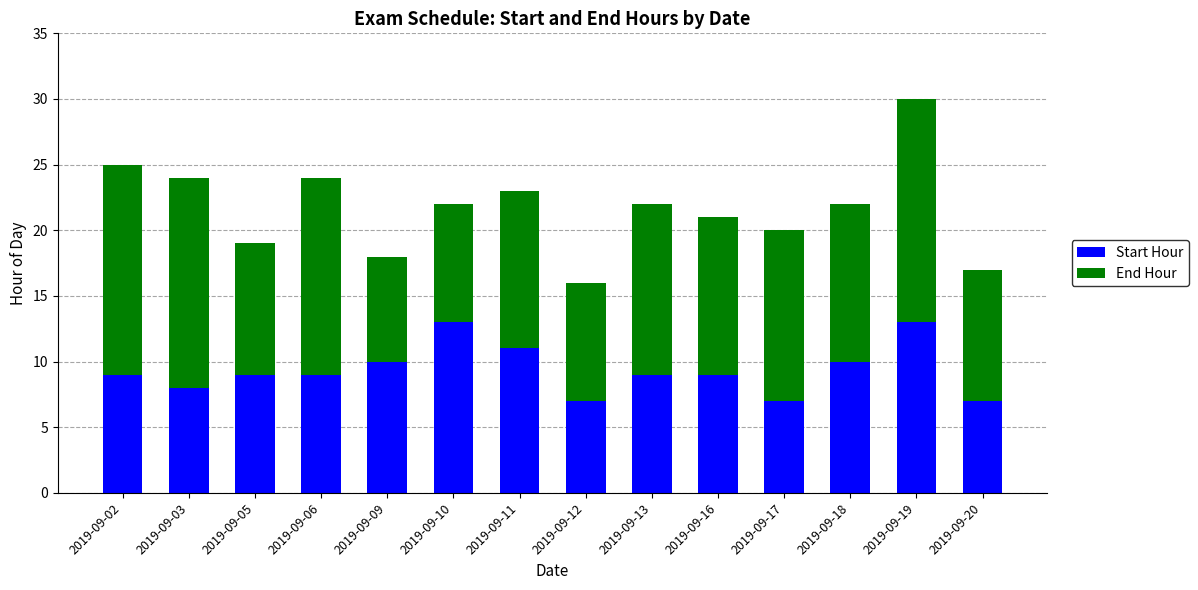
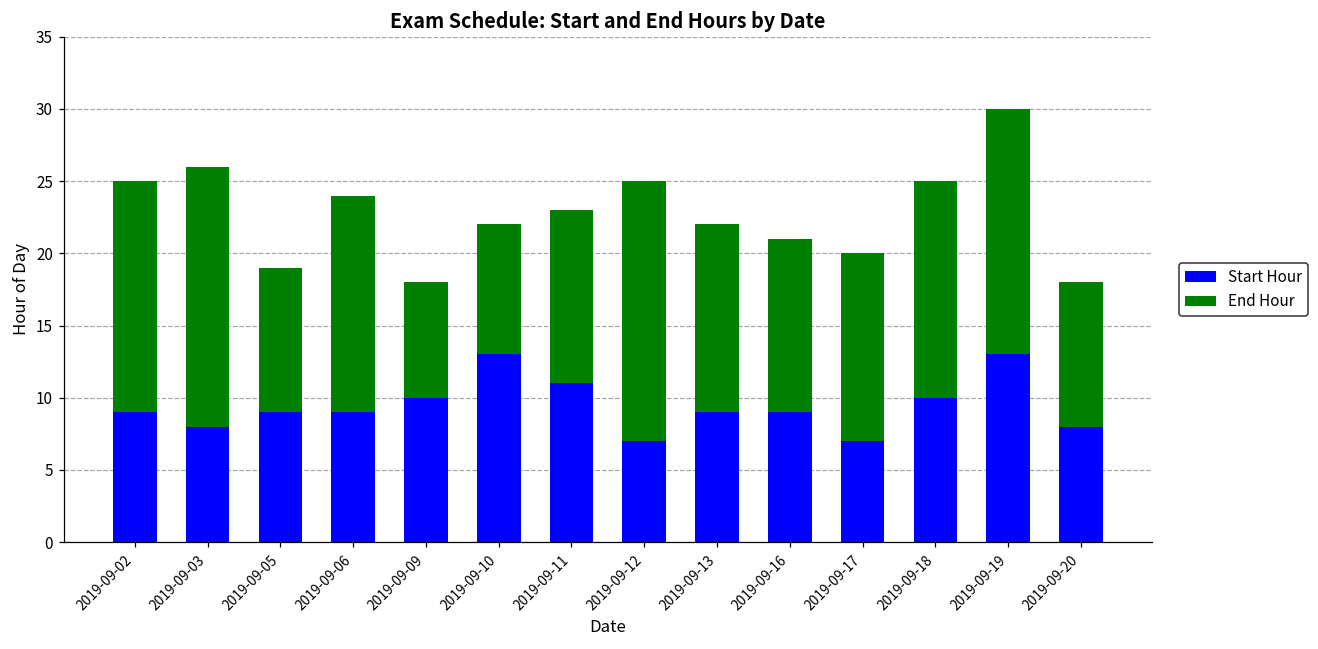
End Hour, 2019-09-03: 16 -> 18
End Hour, 2019-09-12: 9 -> 18
End Hour, 2019-09-18: 12 -> 15
Start Hour, 2019-09-20: 7 -> 8
